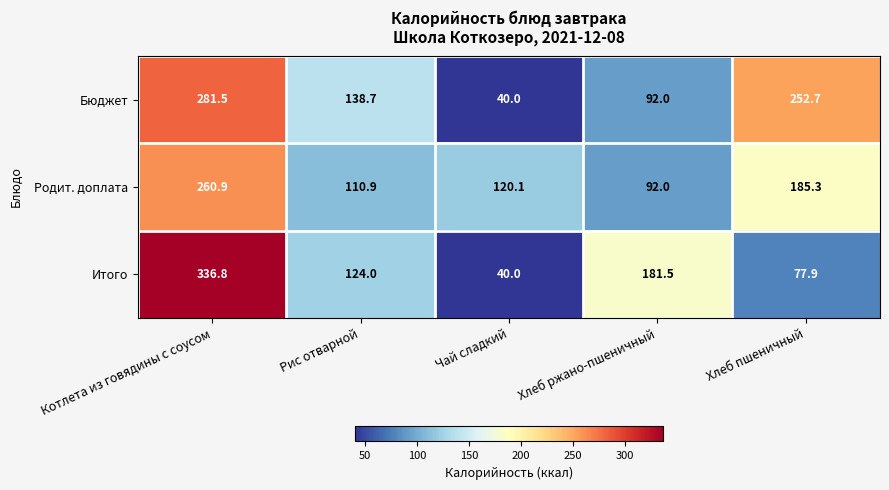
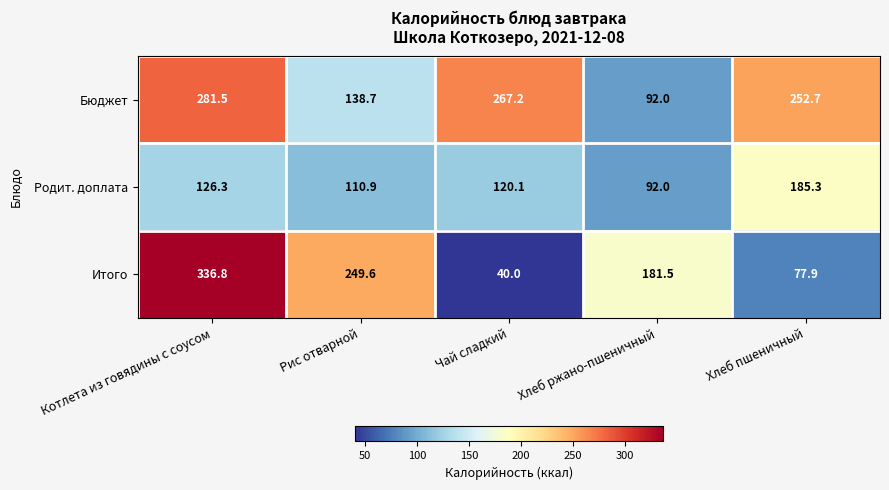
Бюджет, Чай сладкий: 40.0 -> 267.2
Родит. доплата, Котлета из говядины с соусом: 260.9 -> 126.3
Итого, Рис отварной: 124.0 -> 249.6
